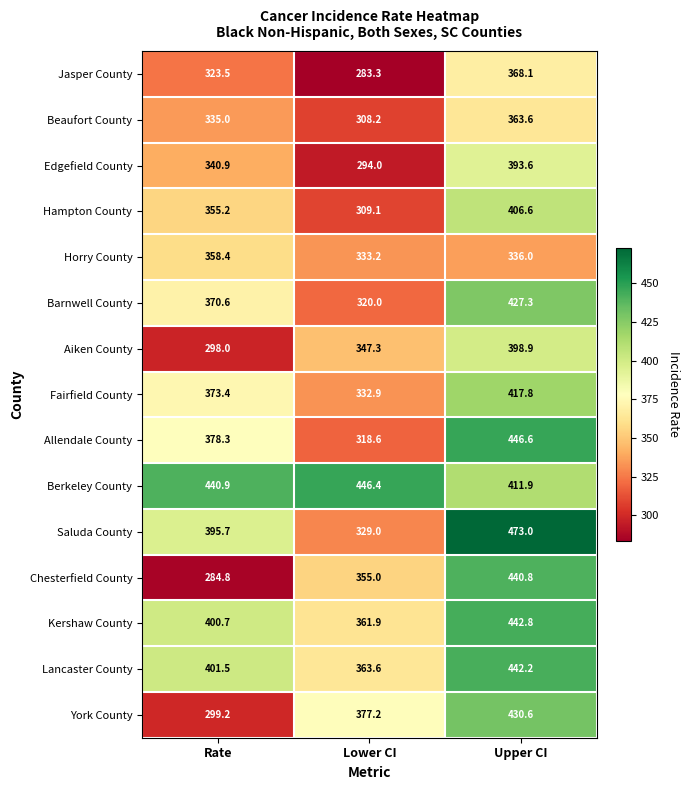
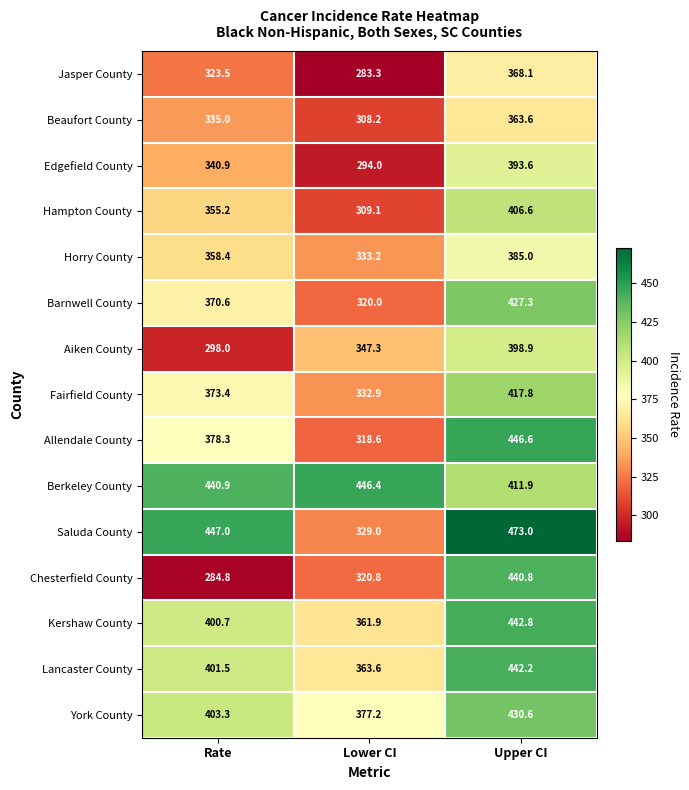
Horry County, Upper CI: 336.0 -> 385.0
Saluda County, Rate: 395.7 -> 447.0
Chesterfield County, Lower CI: 355.0 -> 320.8
York County, Rate: 299.2 -> 403.3
